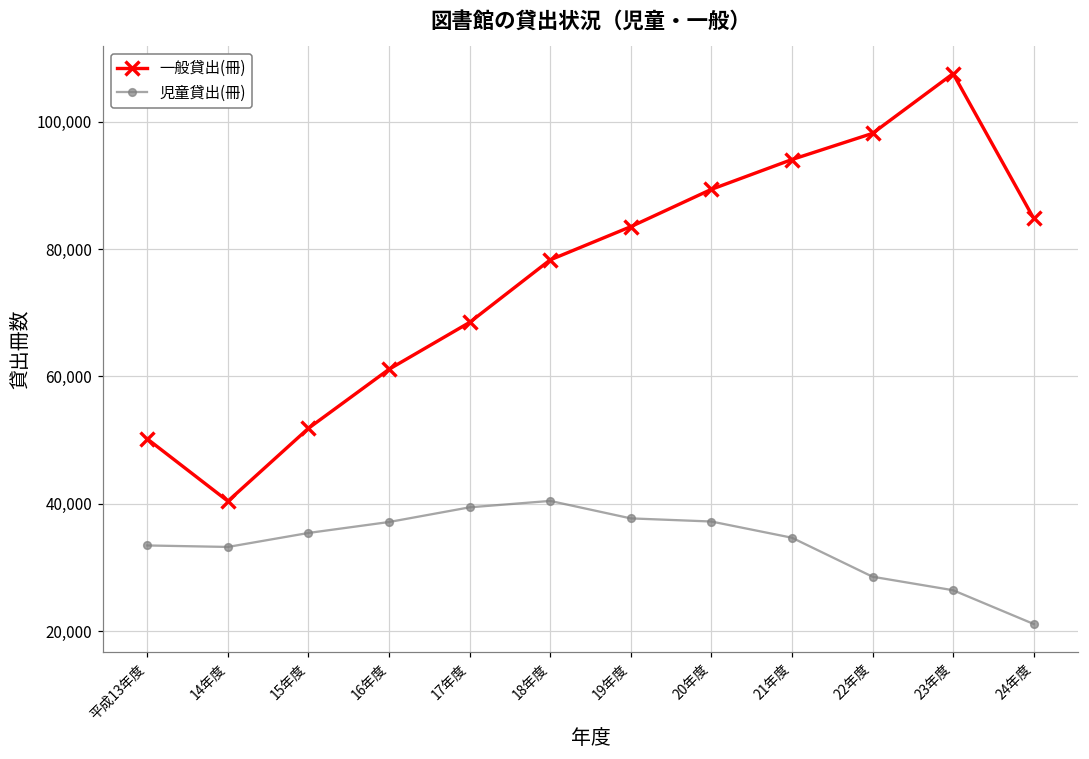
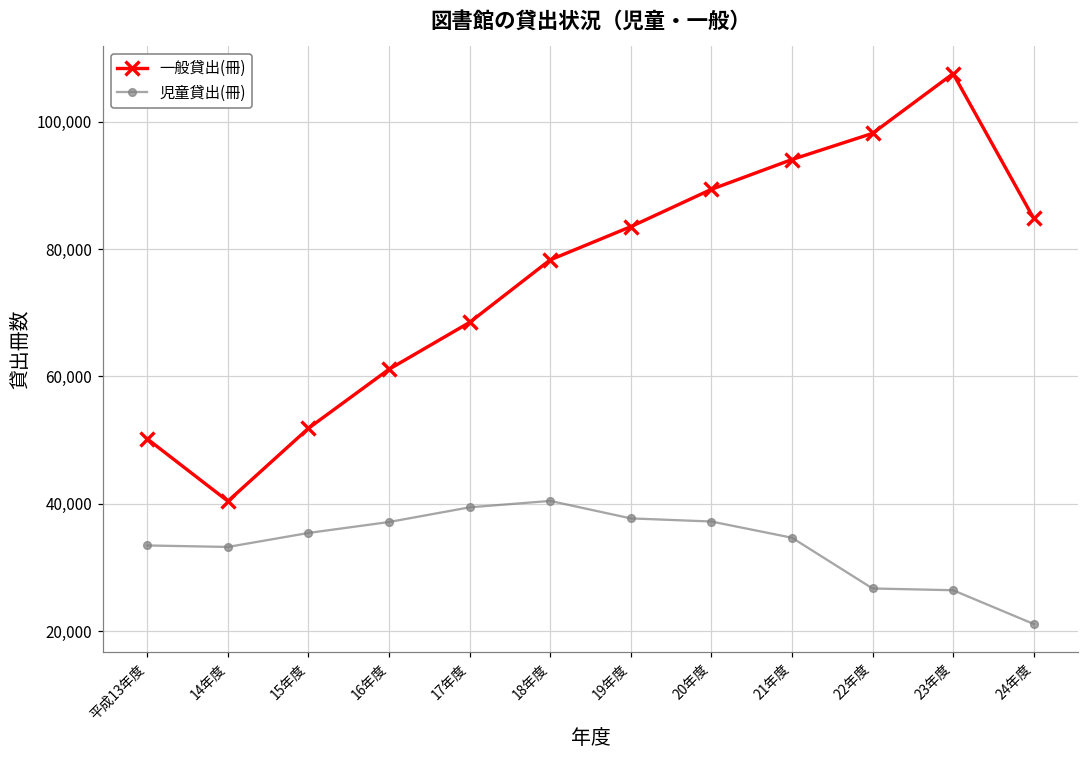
児童貸出(冊), 22年度: 29,000 -> 27,000
